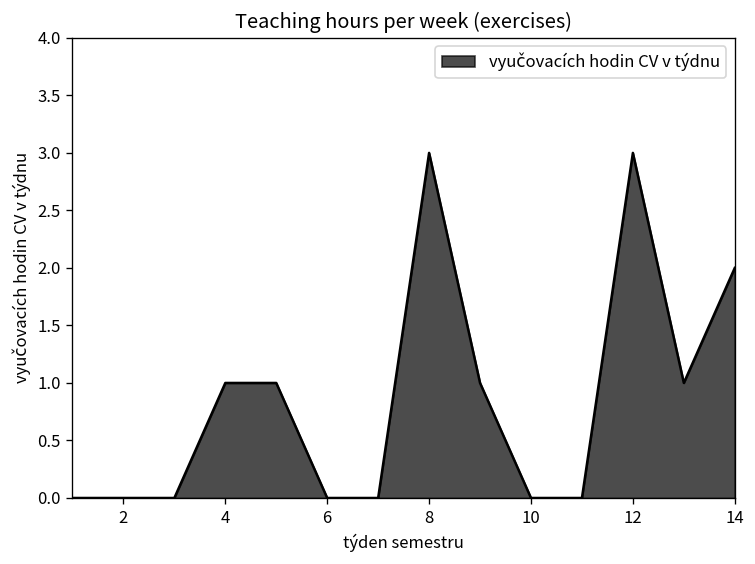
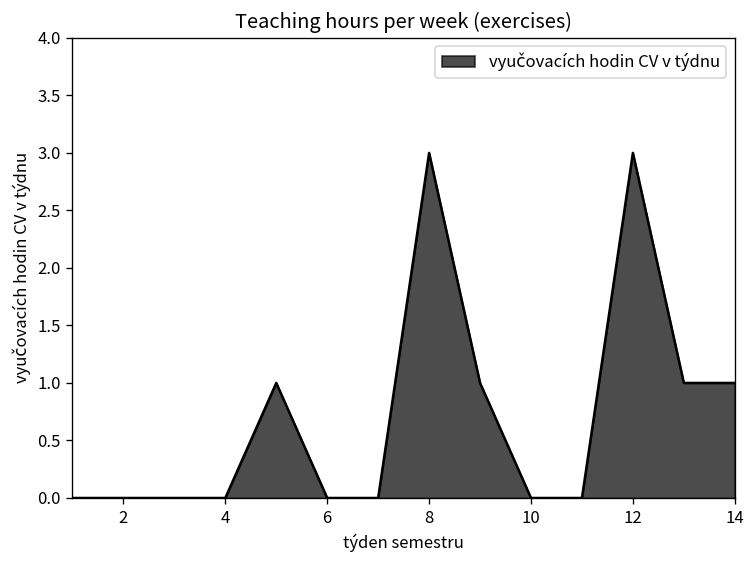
4: 1 -> 0
14: 2 -> 1
